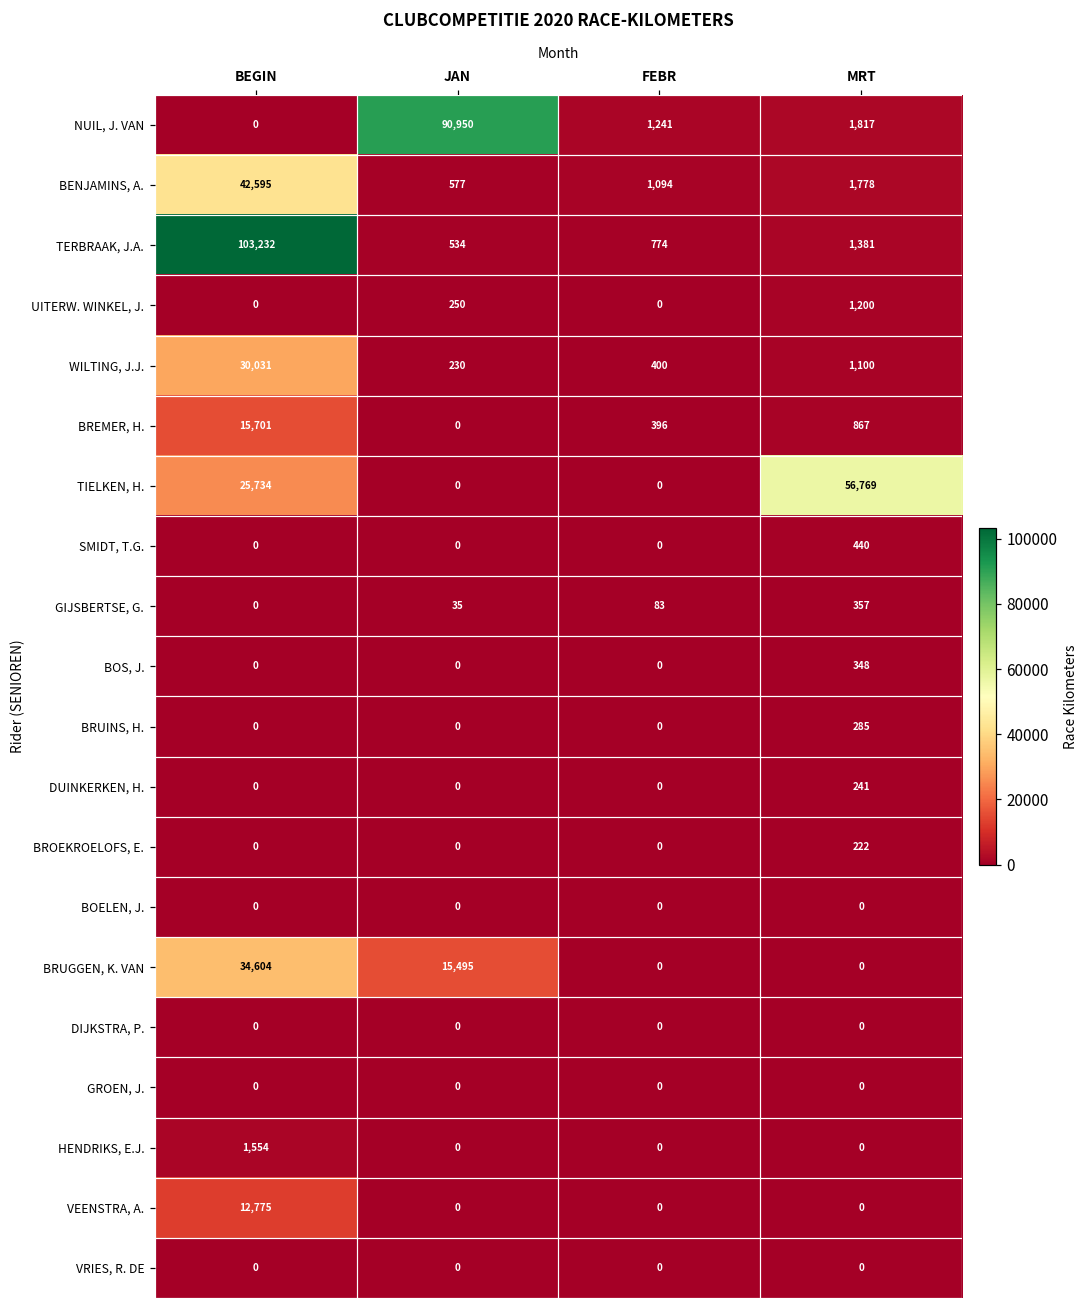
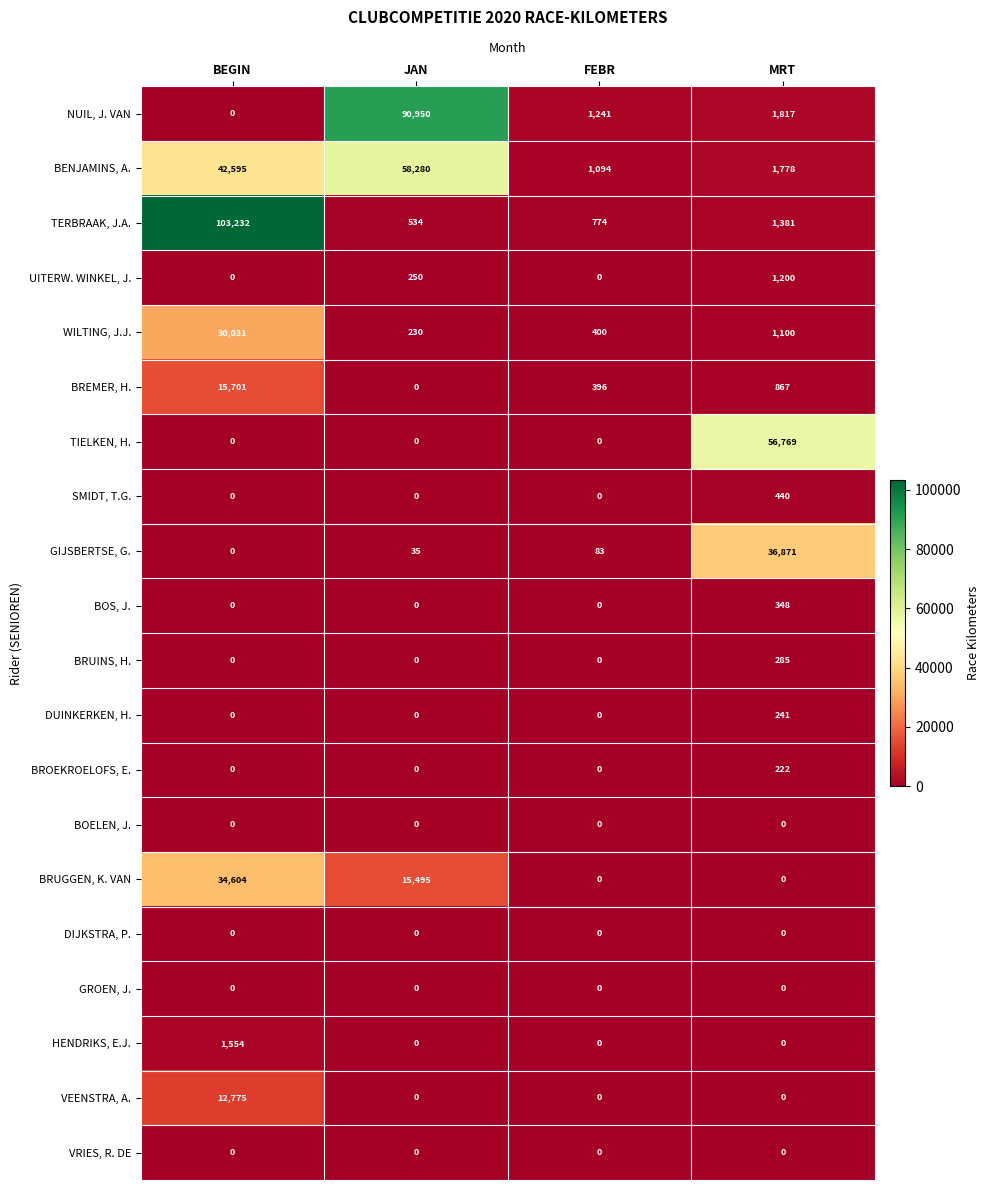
BENJAMINS, A., JAN: 577 -> 58,280
TIELKEN, H., BEGIN: 25,734 -> 0
GIJSBERTSE, G., MRT: 357 -> 36,871
